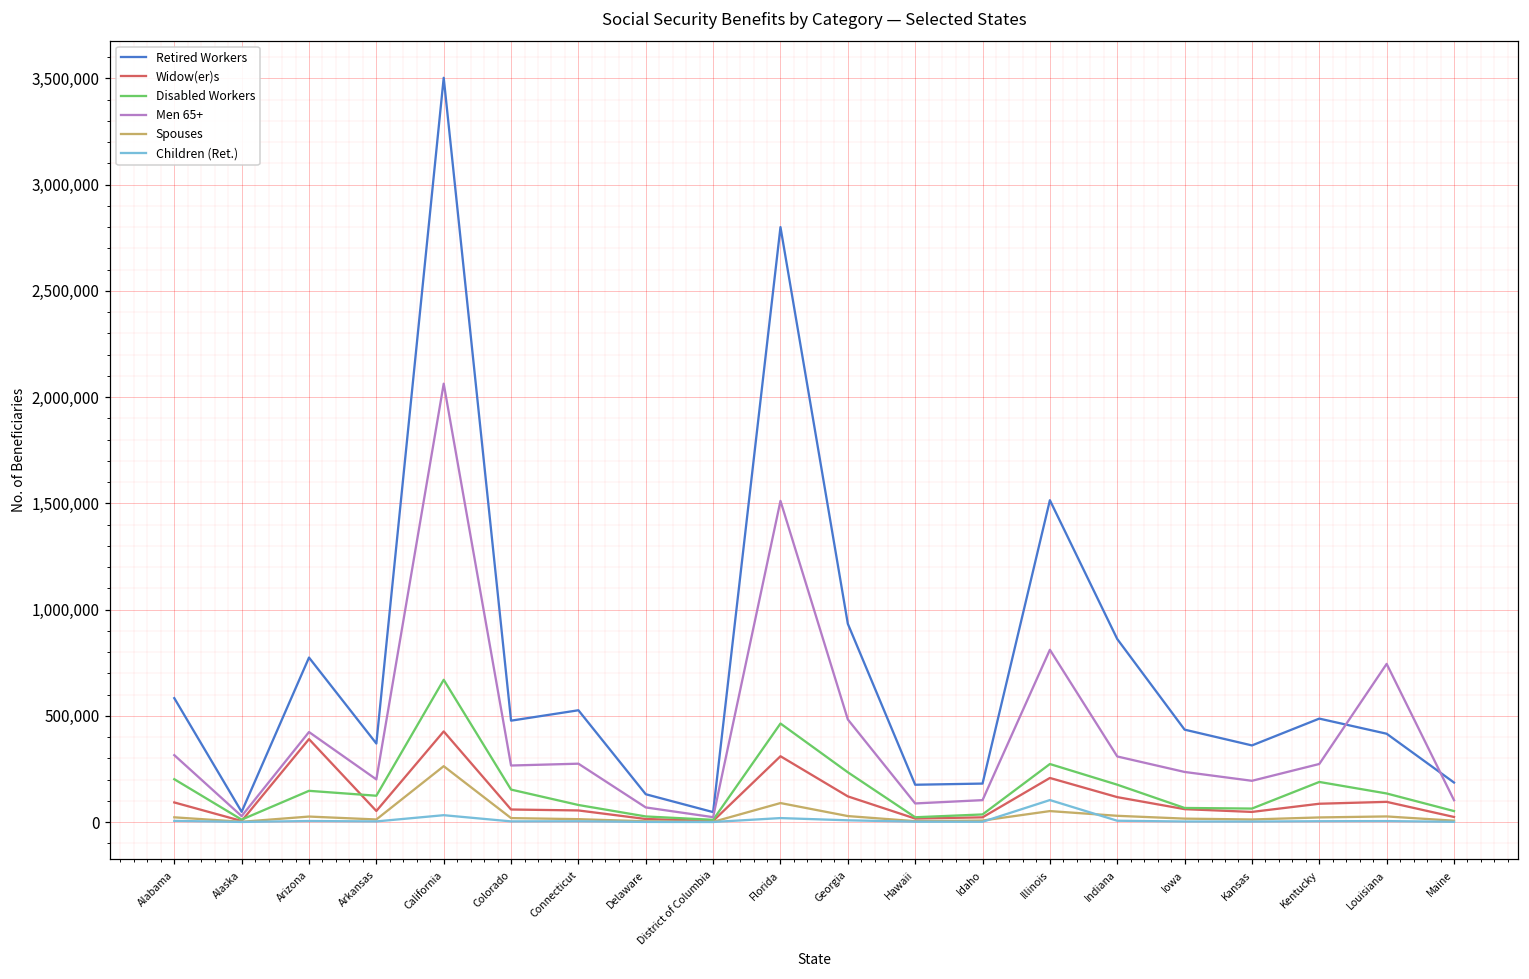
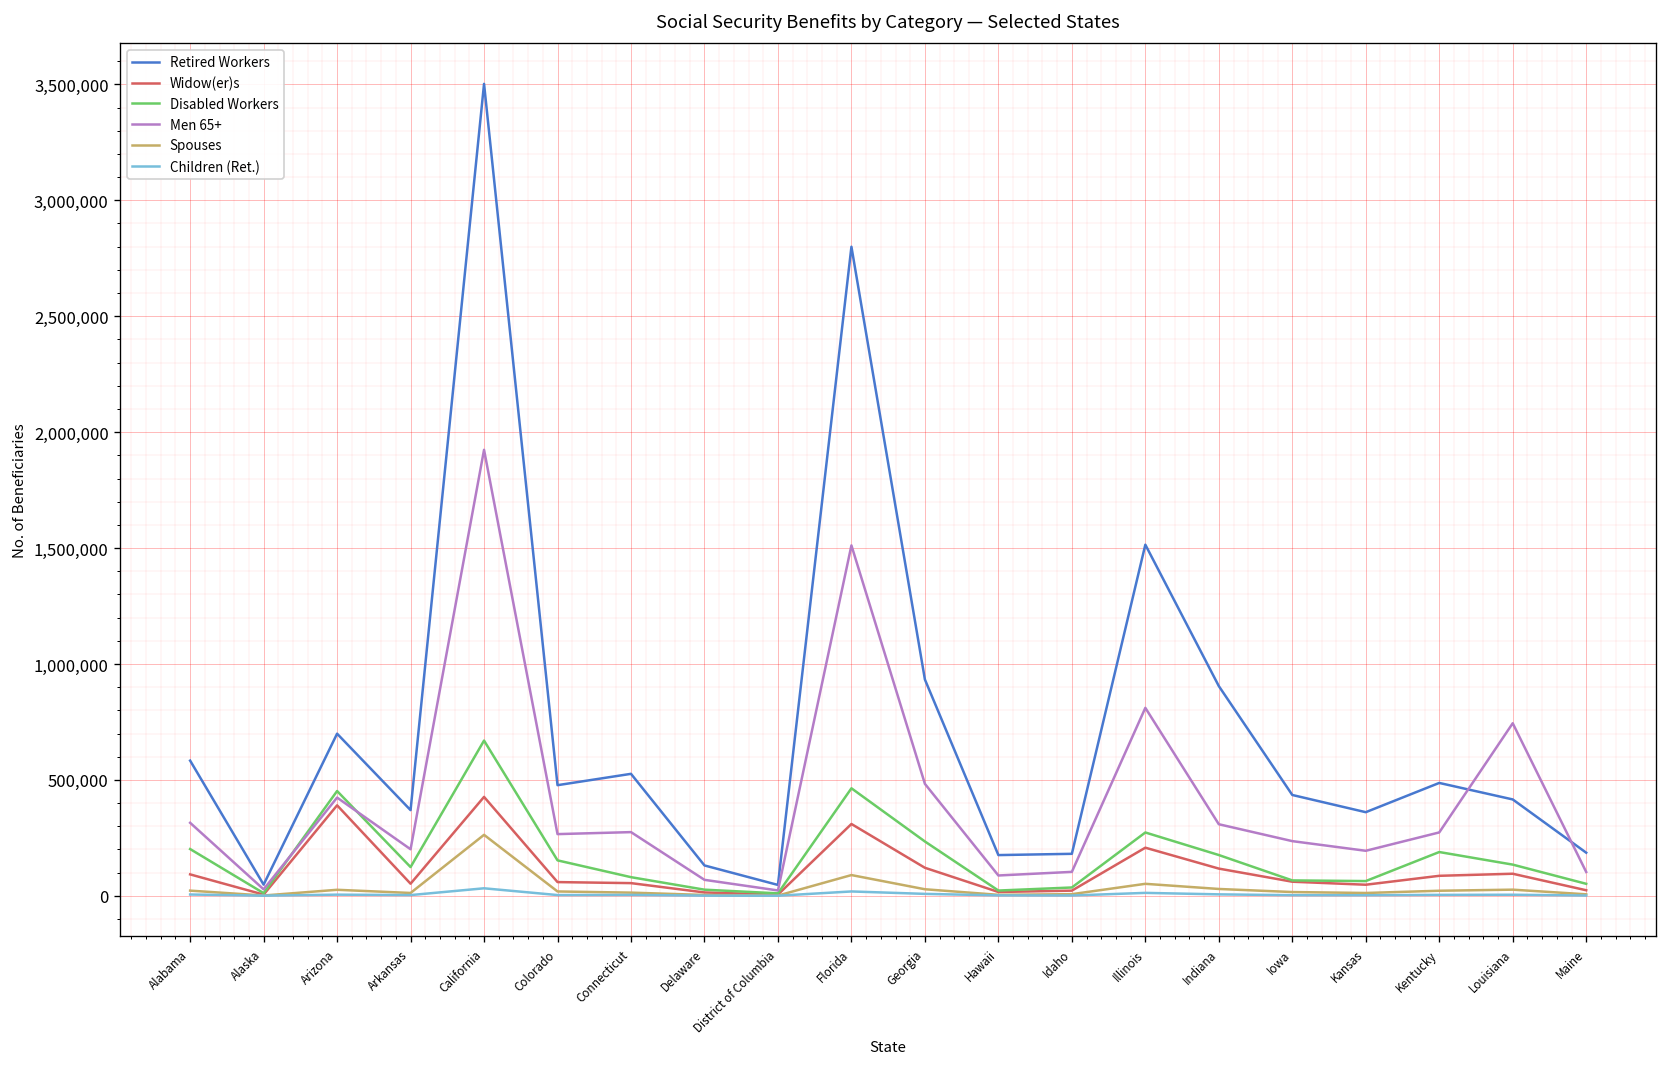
Retired Workers, Arizona: 770,000 -> 700,000
Disabled Workers, Arizona: 150,000 -> 450,000
Men 65+, California: 2,060,000 -> 1,920,000
Children (Ret.), Illinois: 100,000 -> 10,000
Retired Workers, Indiana: 860,000 -> 900,000
